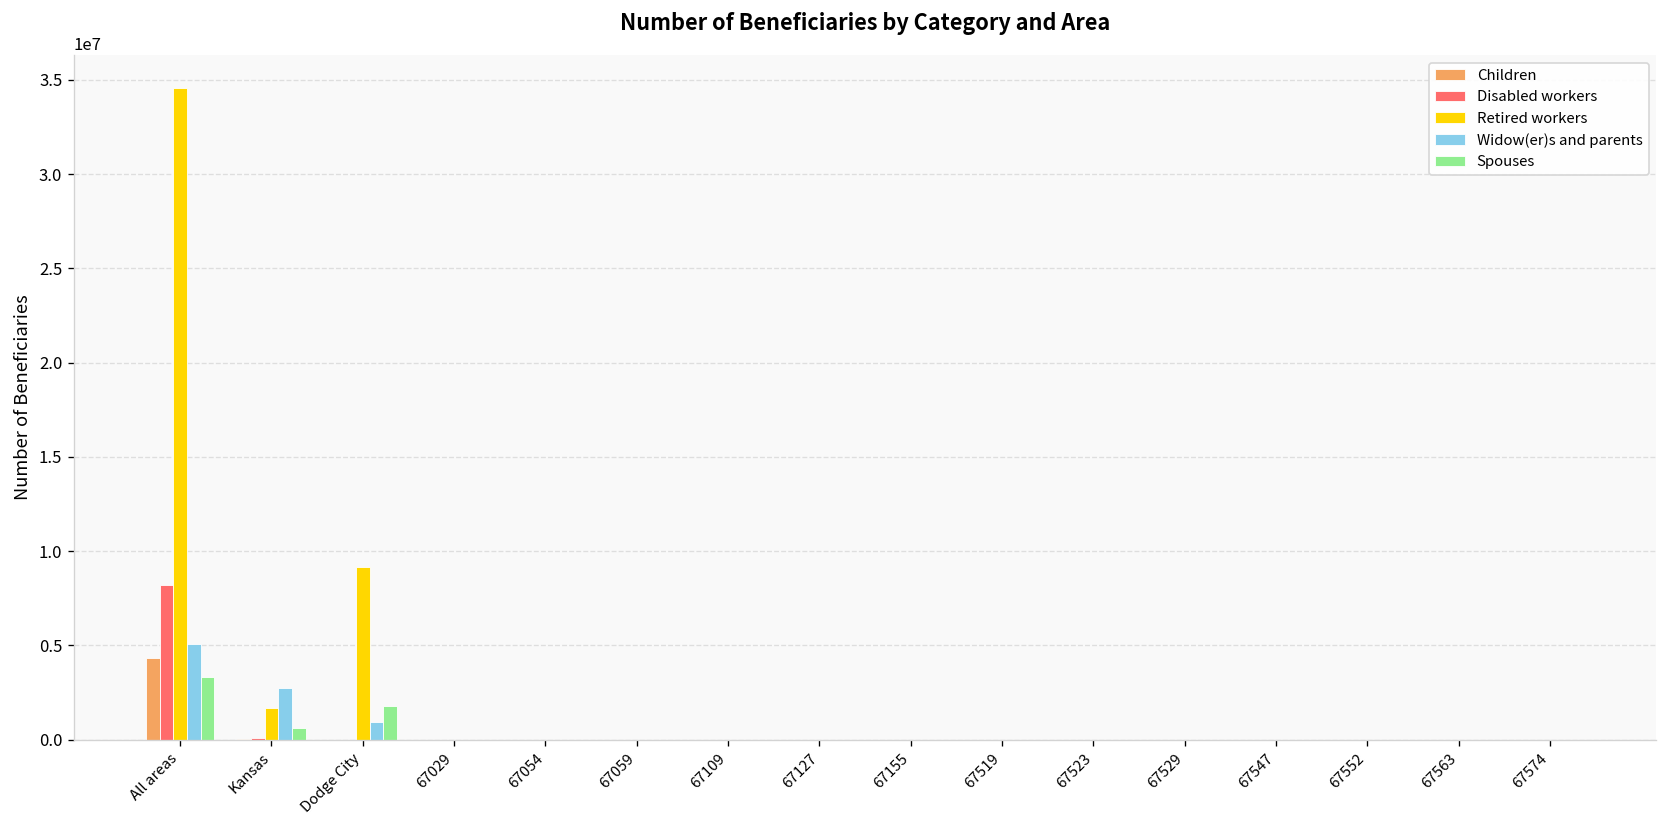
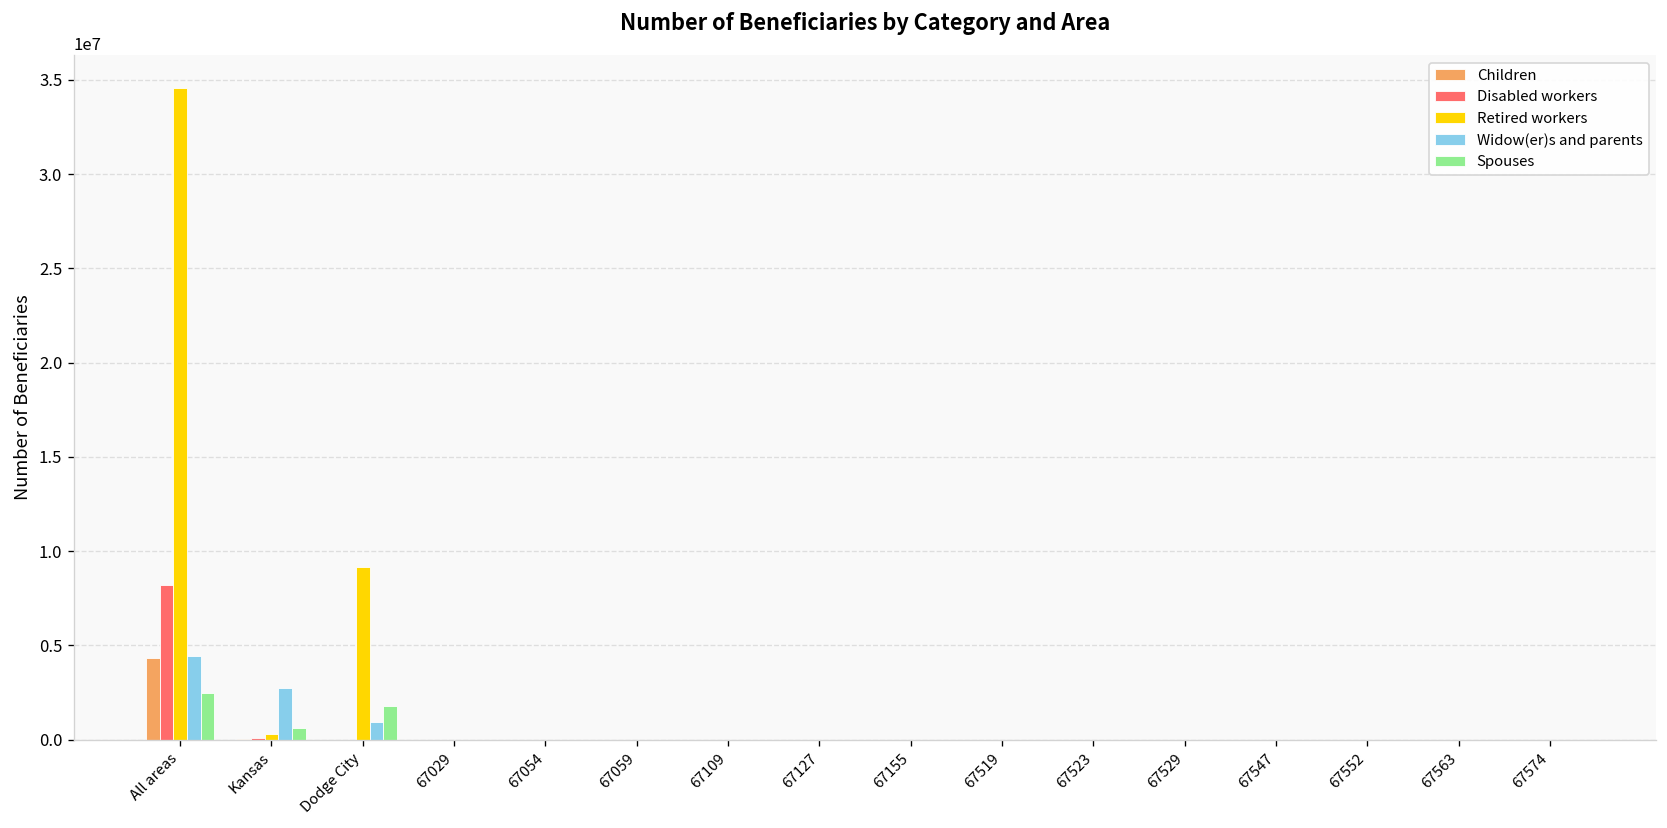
Widow(er)s and parents, All areas: 5100000 -> 4400000
Spouses, All areas: 3300000 -> 2500000
Retired workers, Kansas: 1700000 -> 300000
